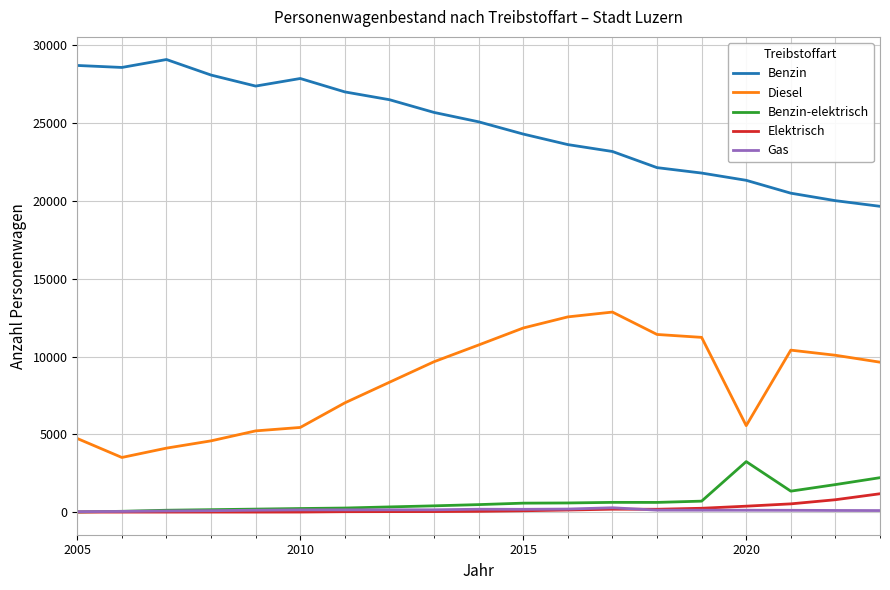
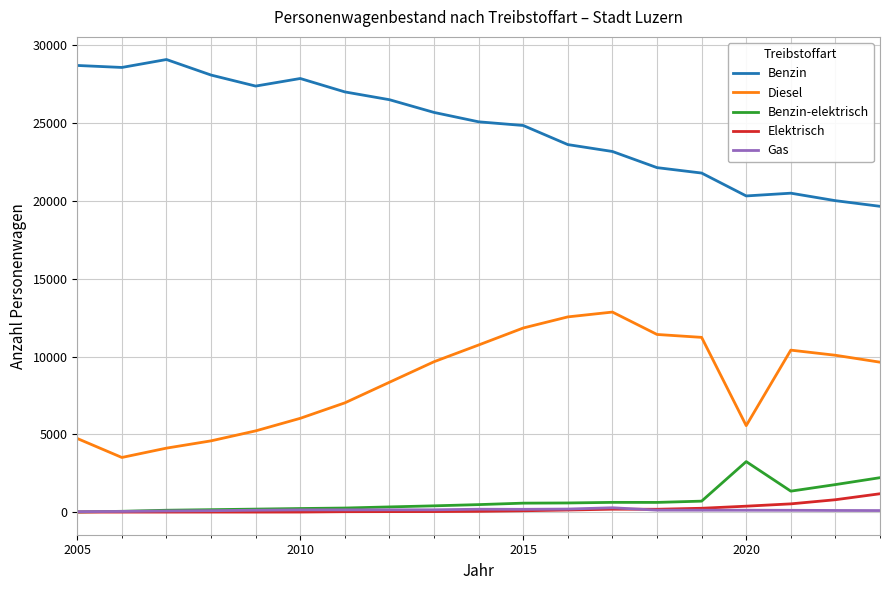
Diesel, 2010: 5400 -> 6000
Benzin, 2015: 24300 -> 24800
Benzin, 2020: 21300 -> 20300
